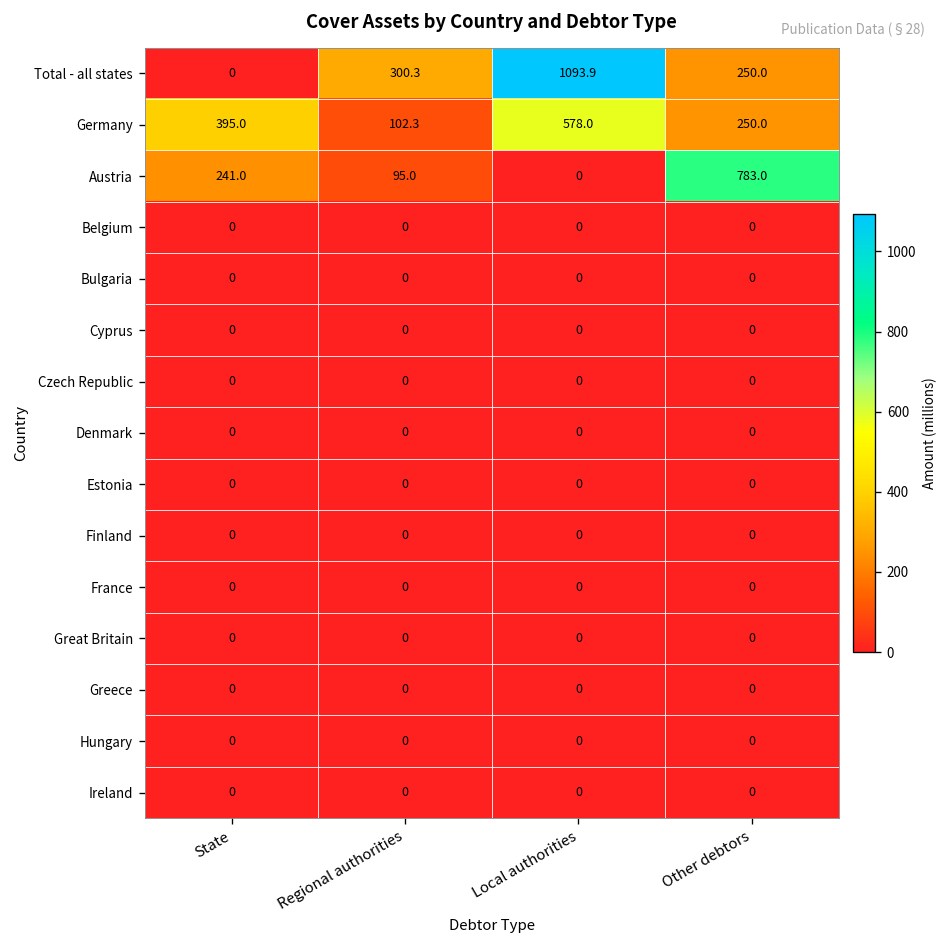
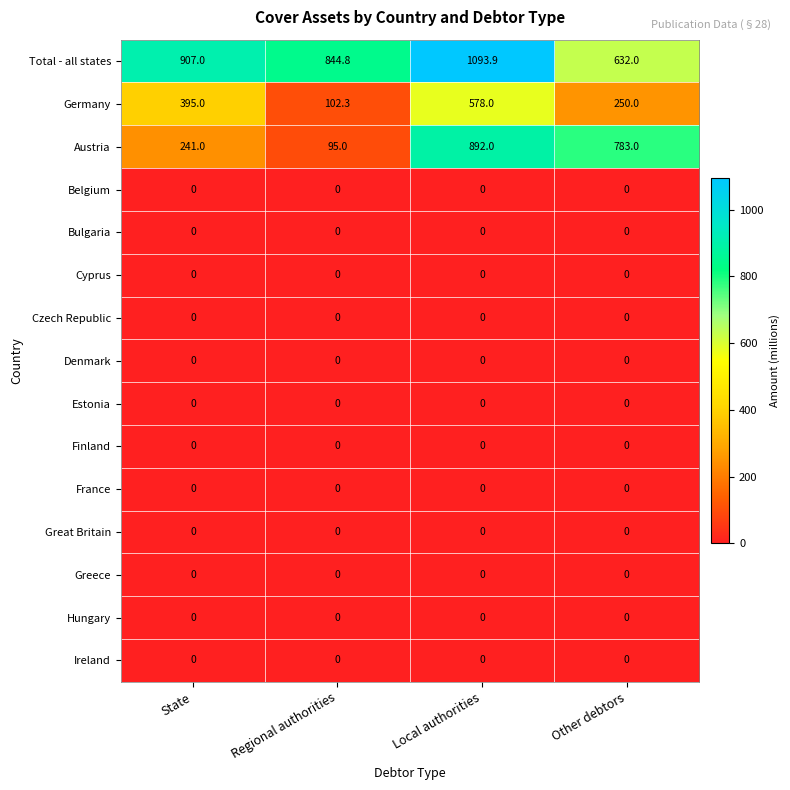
Total - all states, State: 0 -> 907.0
Total - all states, Regional authorities: 300.3 -> 844.8
Total - all states, Other debtors: 250.0 -> 632.0
Austria, Local authorities: 0 -> 892.0
